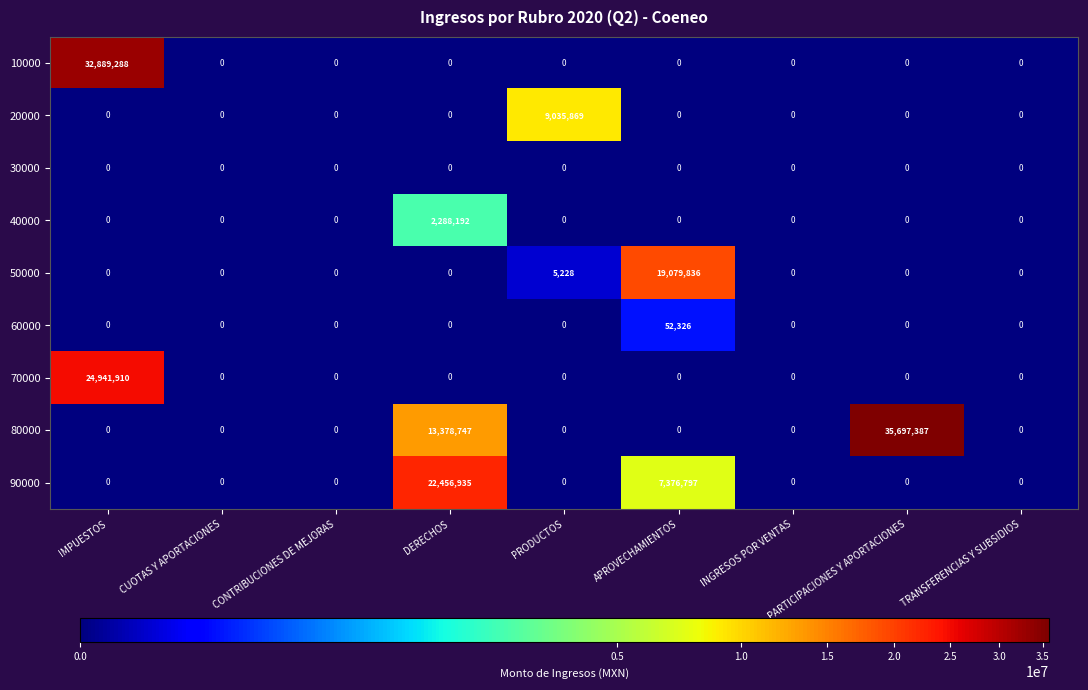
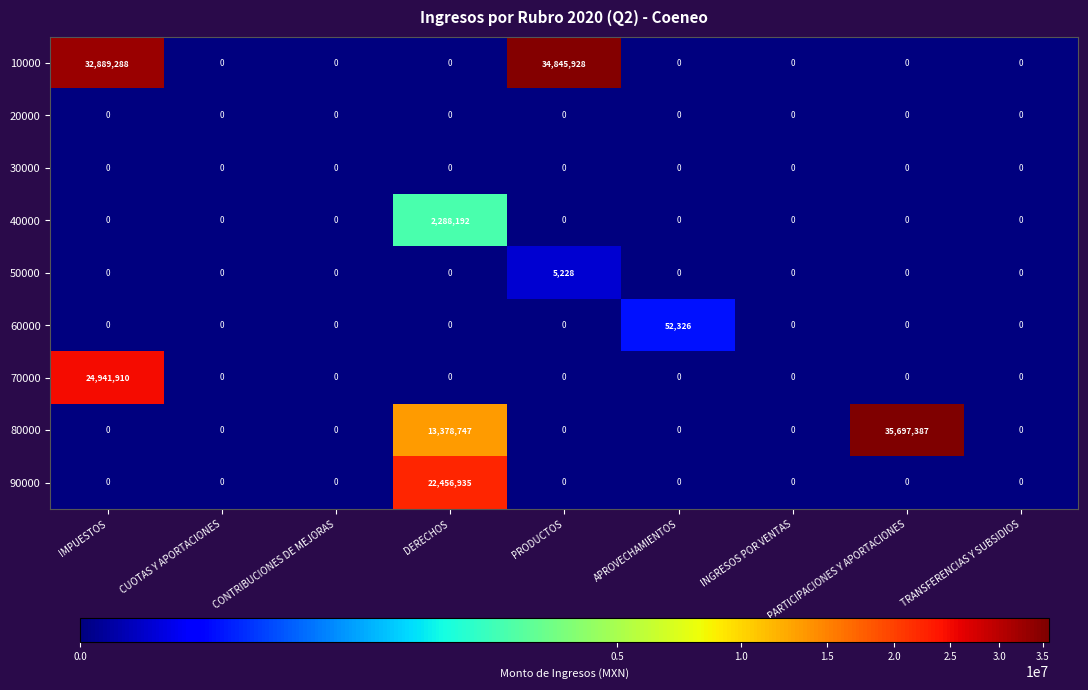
10000, PRODUCTOS: 0 -> 34,845,928
20000, PRODUCTOS: 9,035,869 -> 0
50000, APROVECHAMIENTOS: 19,079,836 -> 0
90000, APROVECHAMIENTOS: 7,376,797 -> 0
